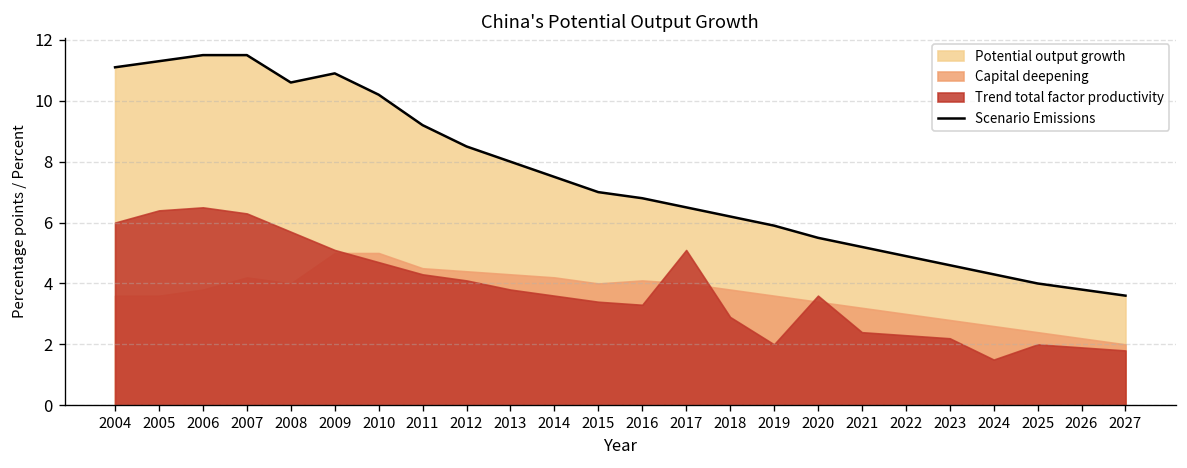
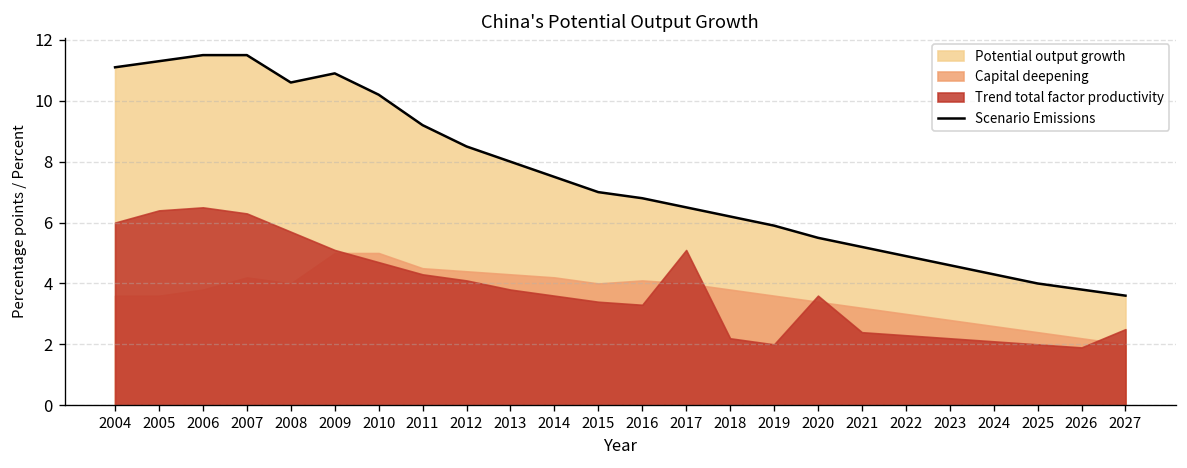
Trend total factor productivity, 2018: 2.9 -> 2.2
Trend total factor productivity, 2024: 1.5 -> 2.1
Trend total factor productivity, 2027: 1.8 -> 2.5
